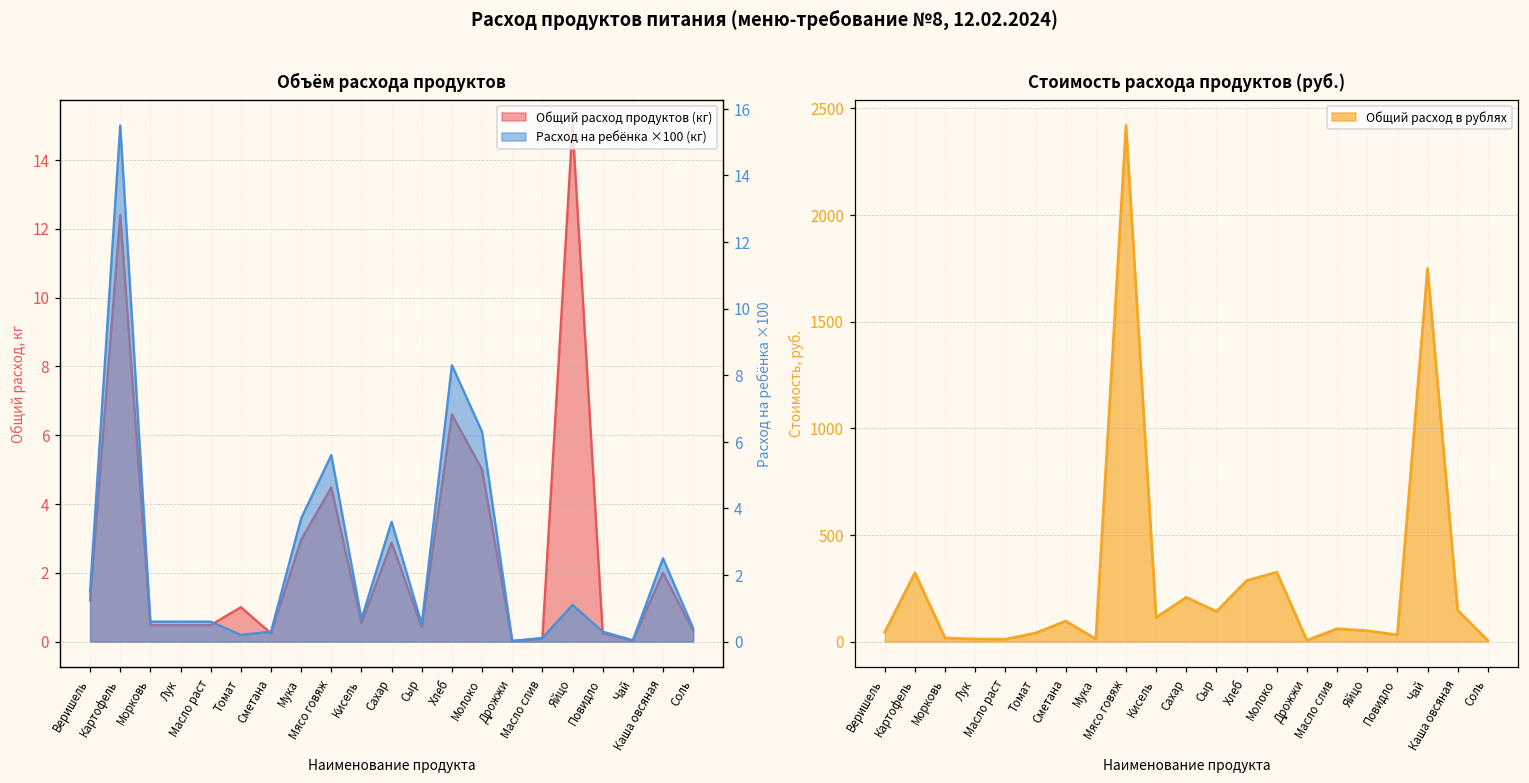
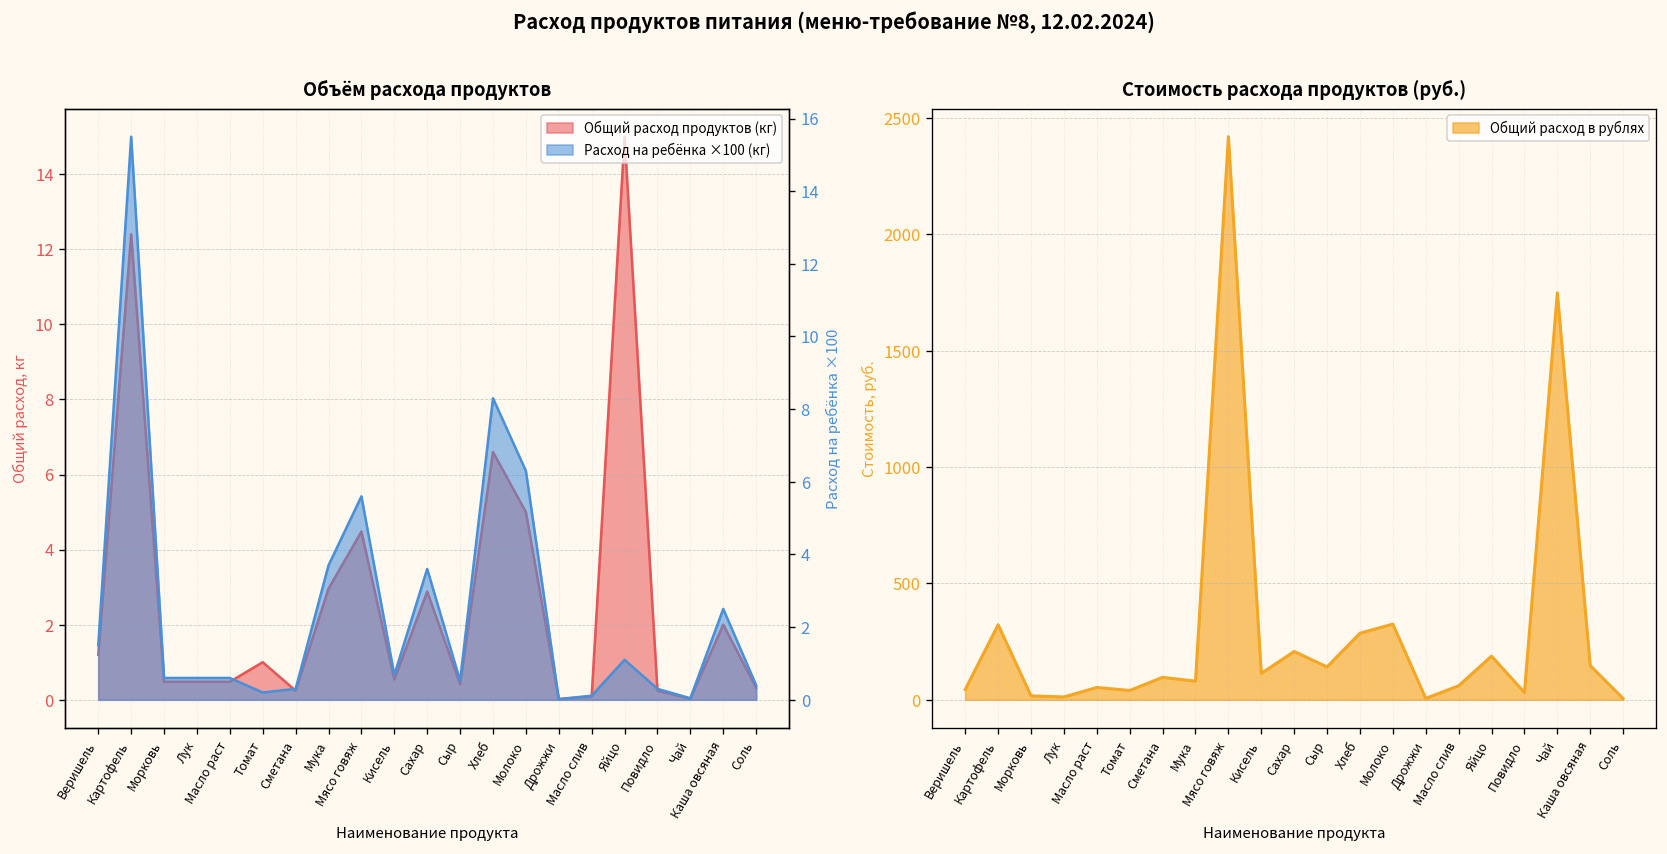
Стоимость расхода продуктов (руб.), Масло раст: 10 -> 50
Стоимость расхода продуктов (руб.), Мука: 10 -> 80
Стоимость расхода продуктов (руб.), Яйцо: 50 -> 190
